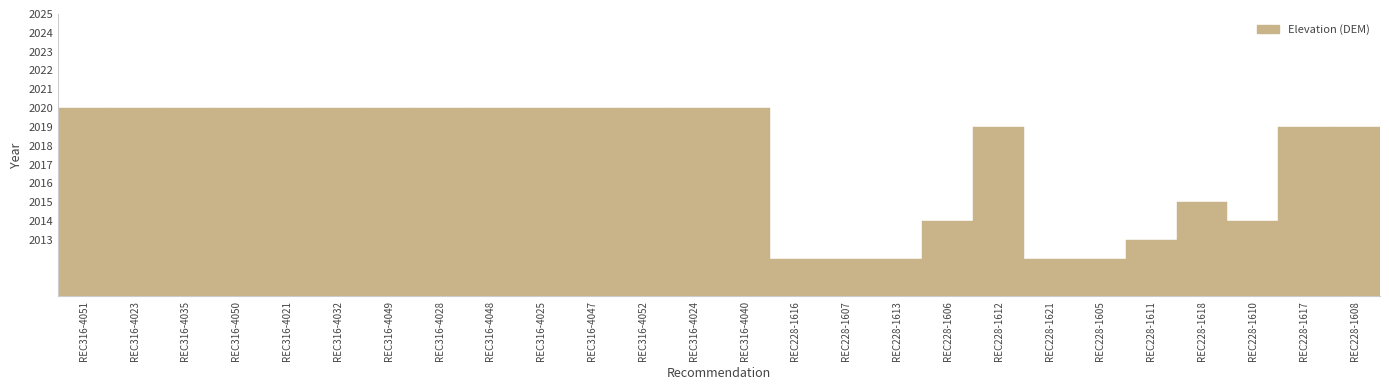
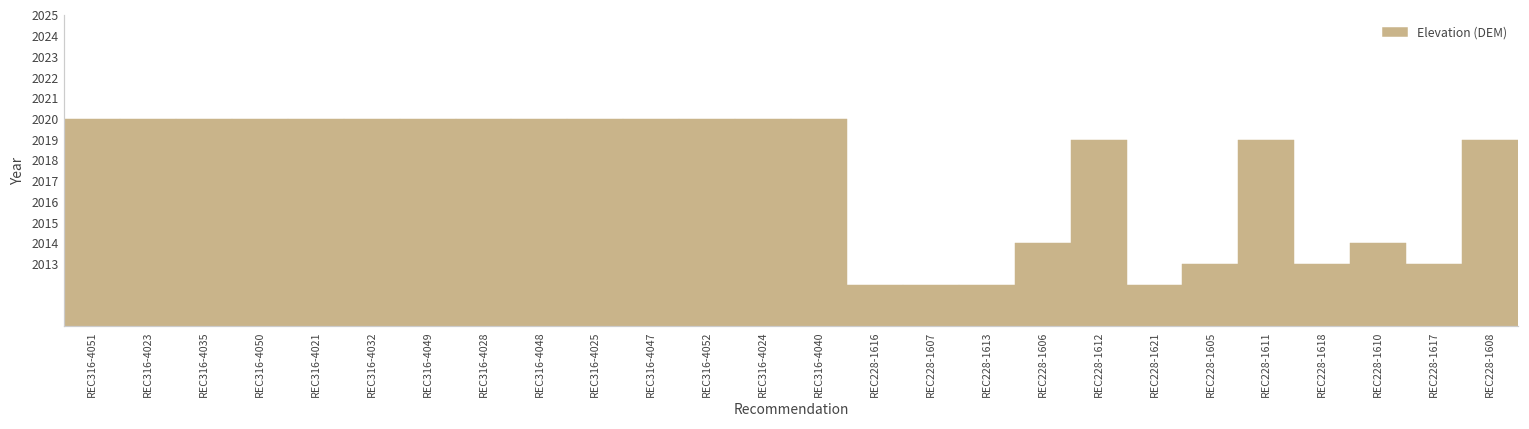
REC228-1605: 2012 -> 2013
REC228-1611: 2013 -> 2019
REC228-1618: 2015 -> 2013
REC228-1617: 2019 -> 2013
